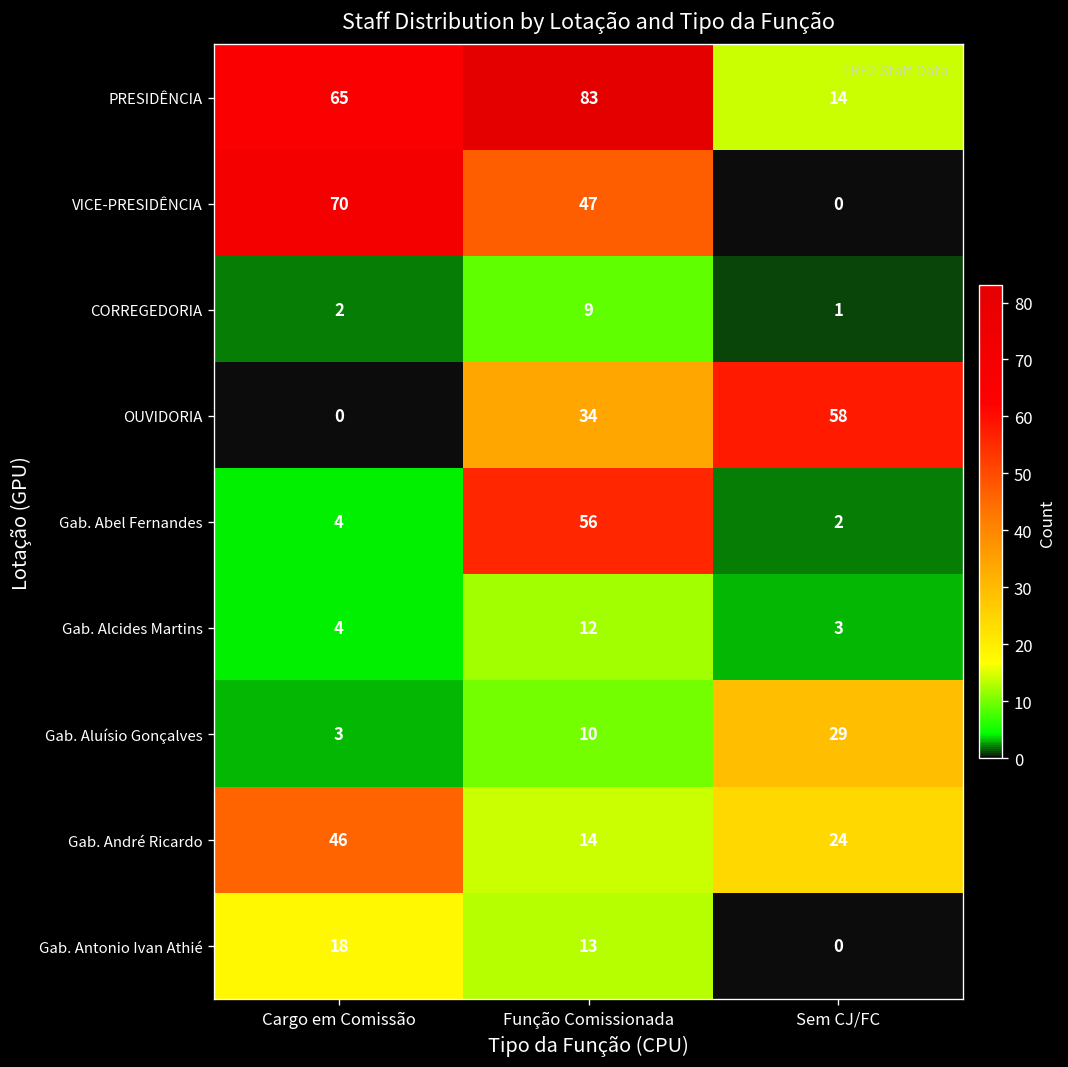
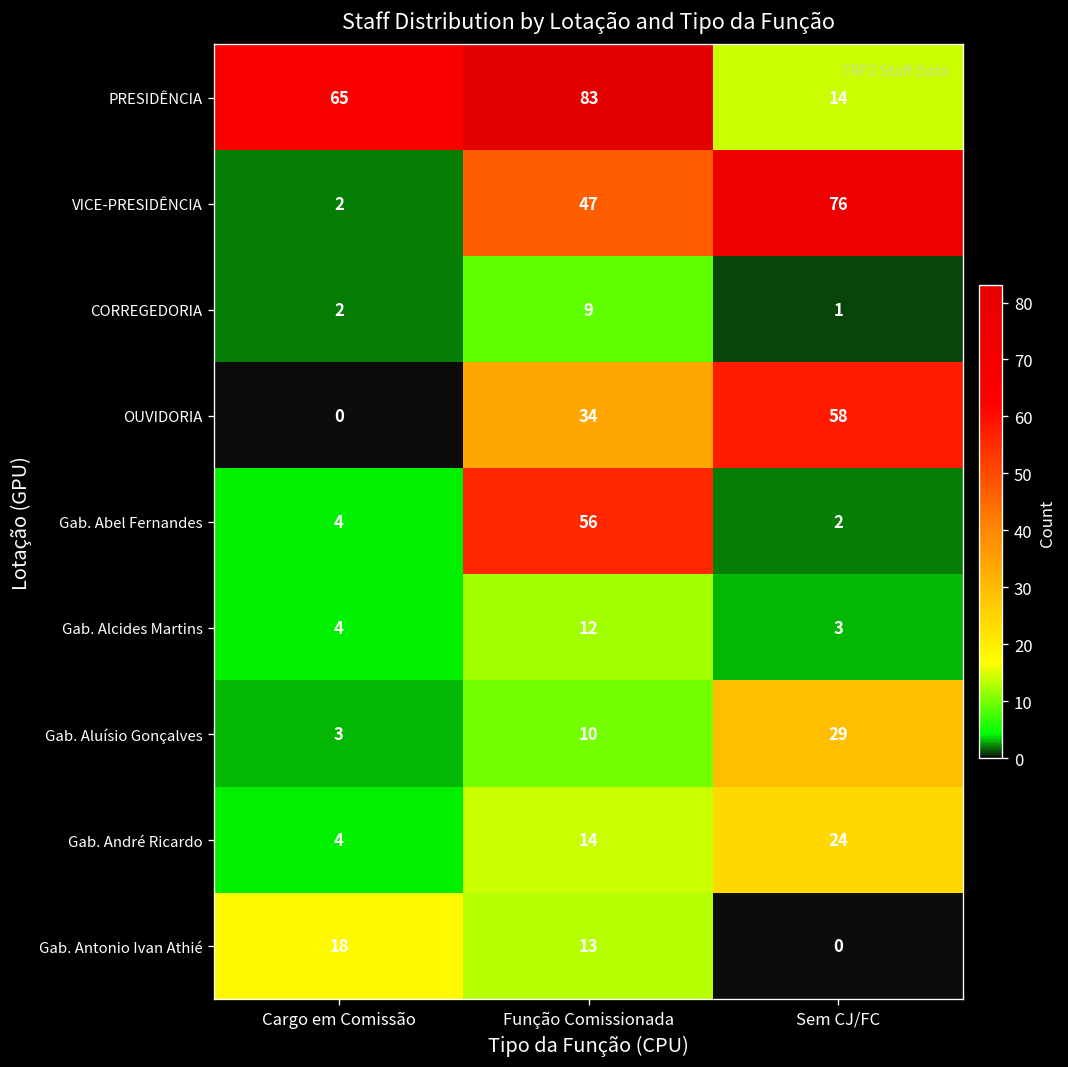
VICE-PRESIDÊNCIA, Cargo em Comissão: 70 -> 2
VICE-PRESIDÊNCIA, Sem CJ/FC: 0 -> 76
Gab. André Ricardo, Cargo em Comissão: 46 -> 4
